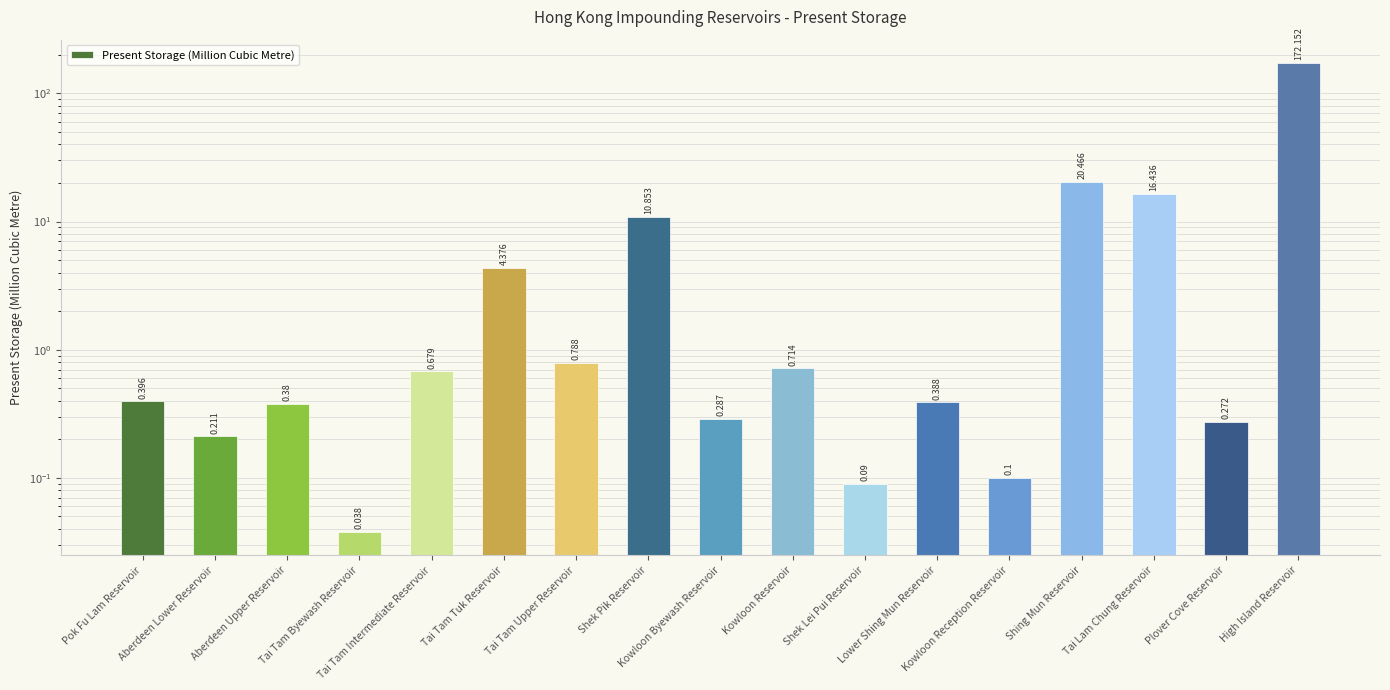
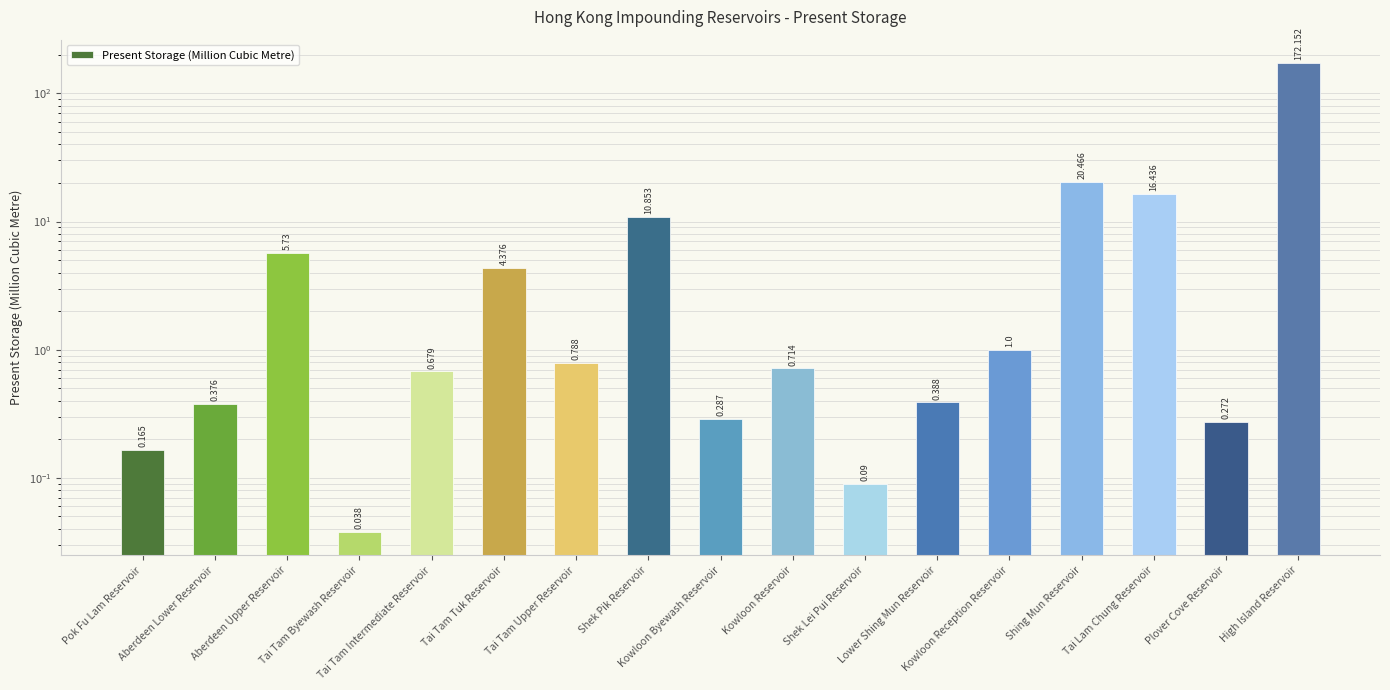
Pok Fu Lam Reservoir: 0.396 -> 0.165
Aberdeen Lower Reservoir: 0.211 -> 0.376
Aberdeen Upper Reservoir: 0.38 -> 5.73
Kowloon Reception Reservoir: 0.1 -> 1.0
